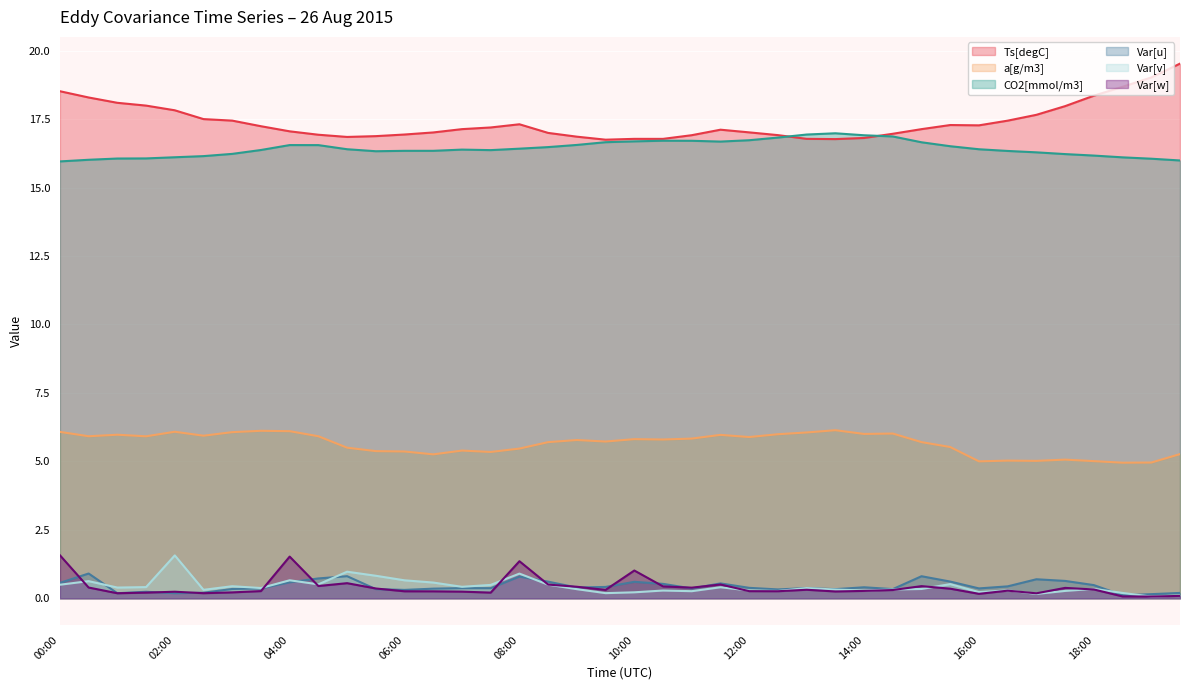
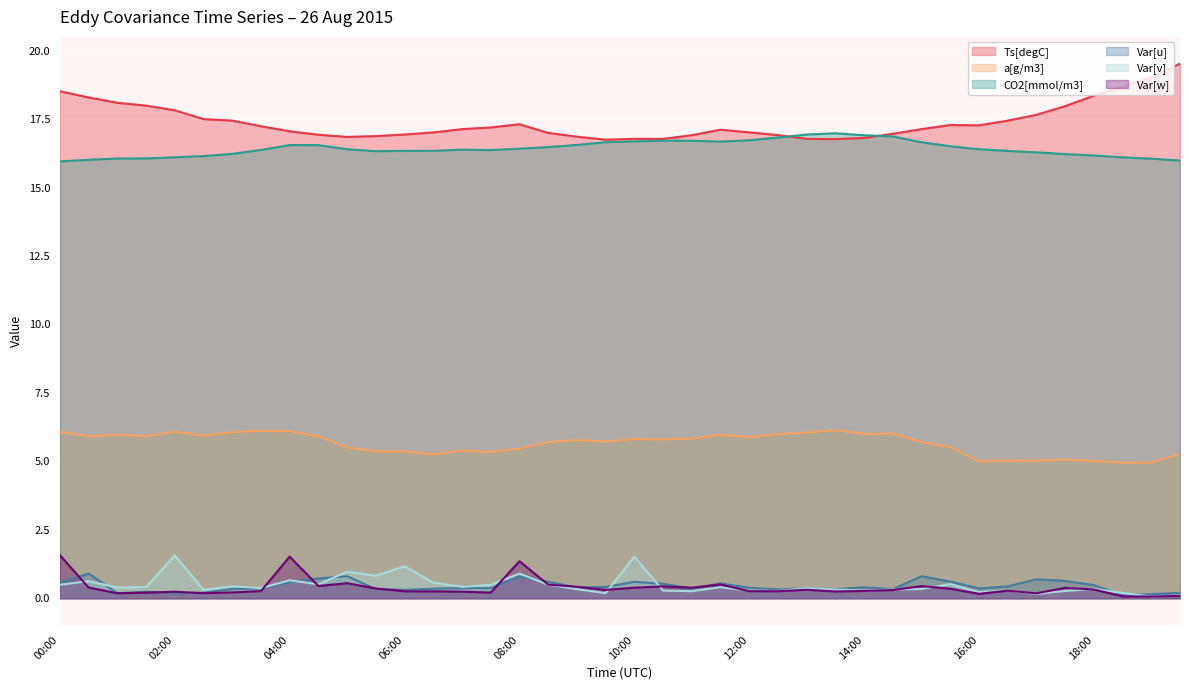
Var[v], 06:00: 0.7 -> 1.2
Var[v], 10:00: 0.2 -> 1.5
Var[w], 10:00: 1.0 -> 0.4
